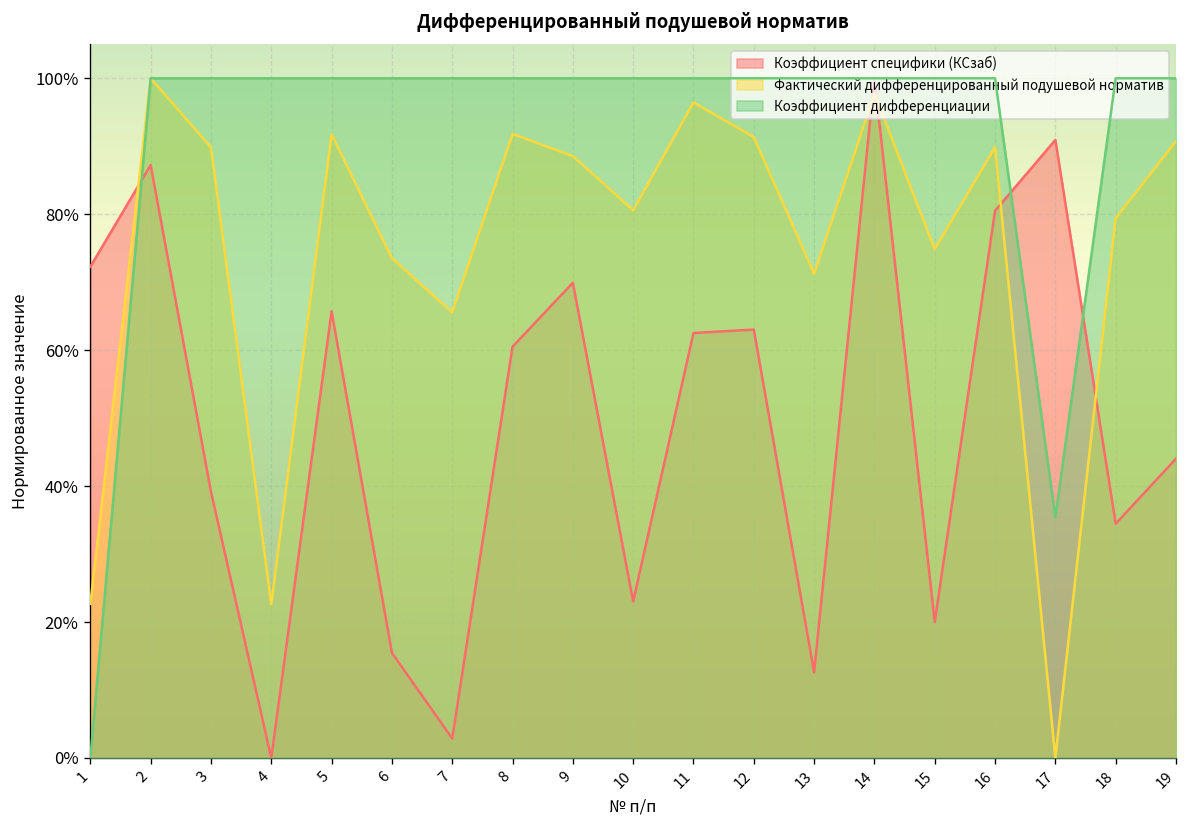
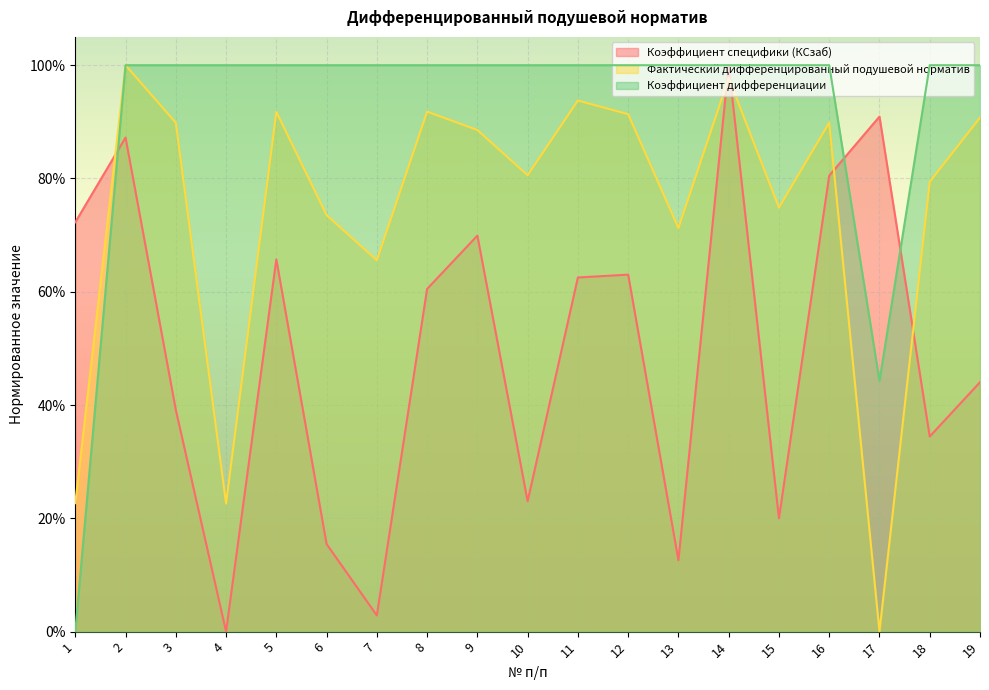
Фактический дифференцированный подушевой норматив, 11: 96% -> 94%
Коэффициент дифференциации, 17: 35% -> 44%
